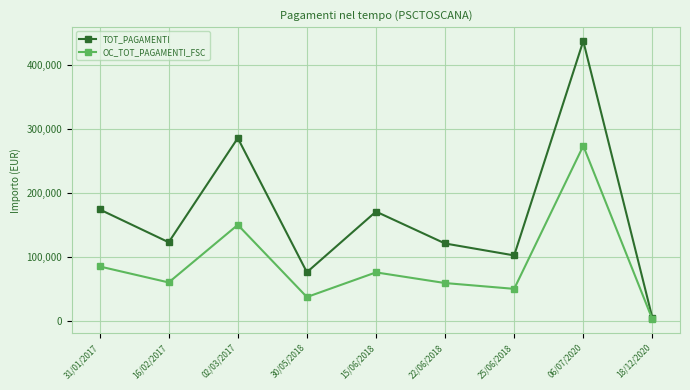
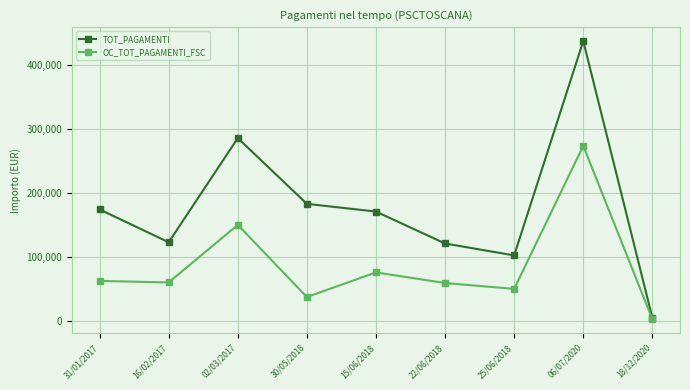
OC_TOT_PAGAMENTI_FSC, 31/01/2017: 80,000 -> 60,000
TOT_PAGAMENTI, 30/05/2018: 80,000 -> 180,000
